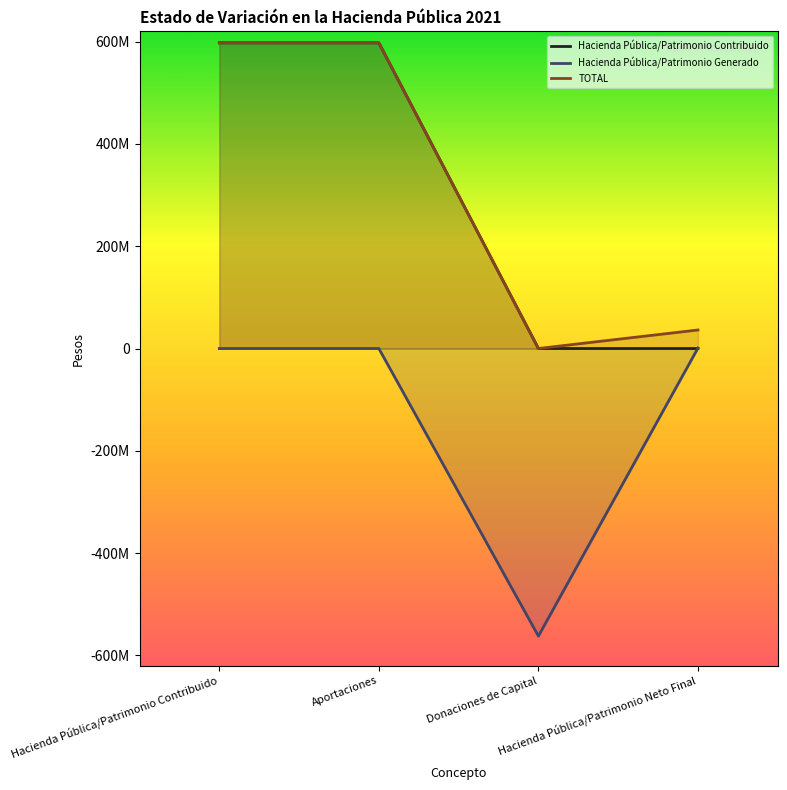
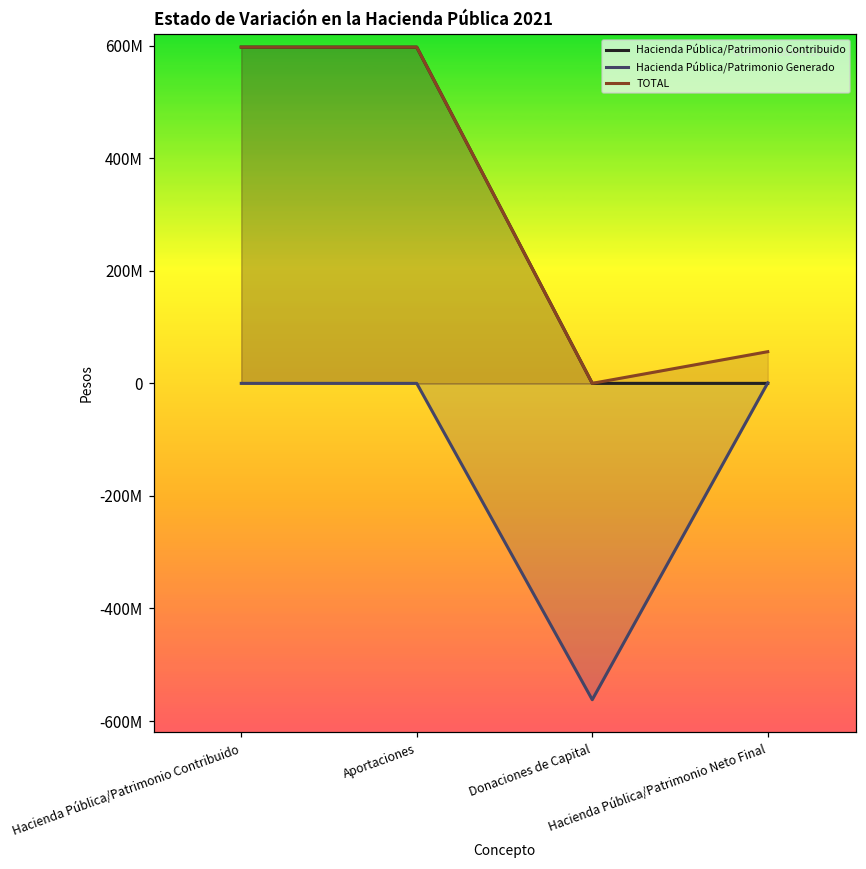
TOTAL, Hacienda Pública/Patrimonio Neto Final: 40000000 -> 60000000
